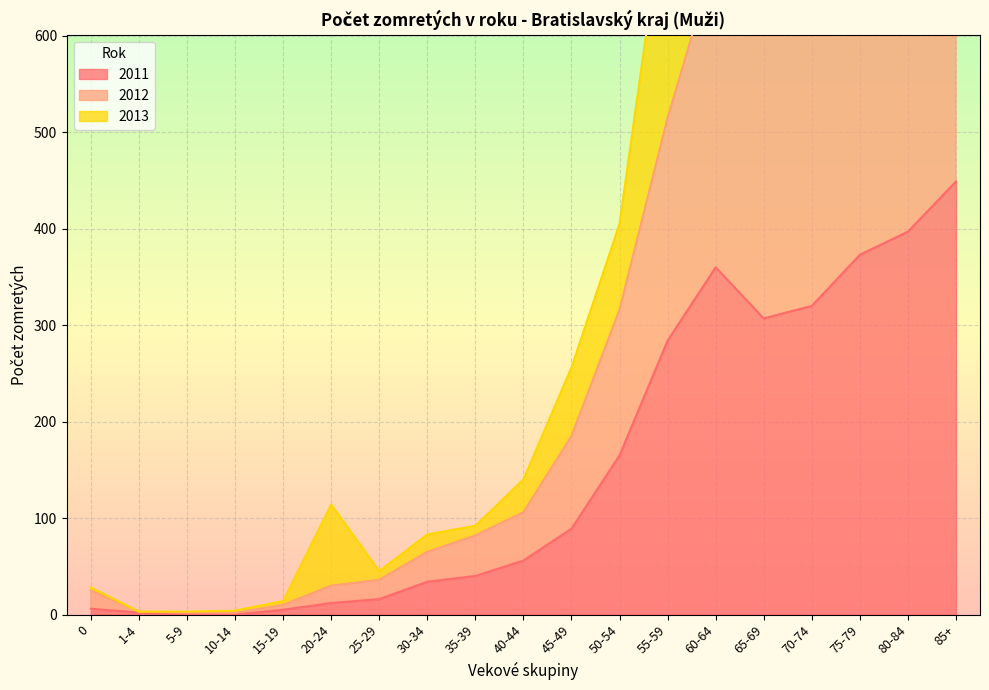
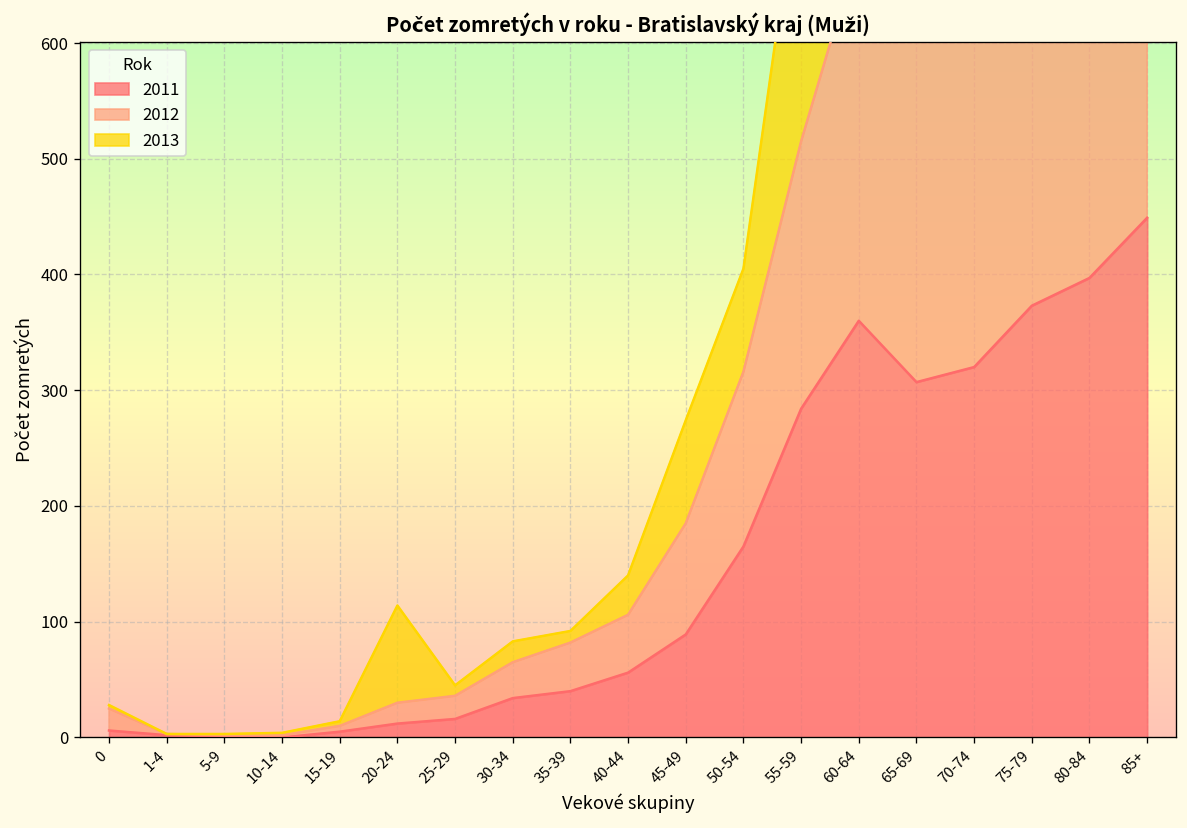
2013, 45-49: 70 -> 90
